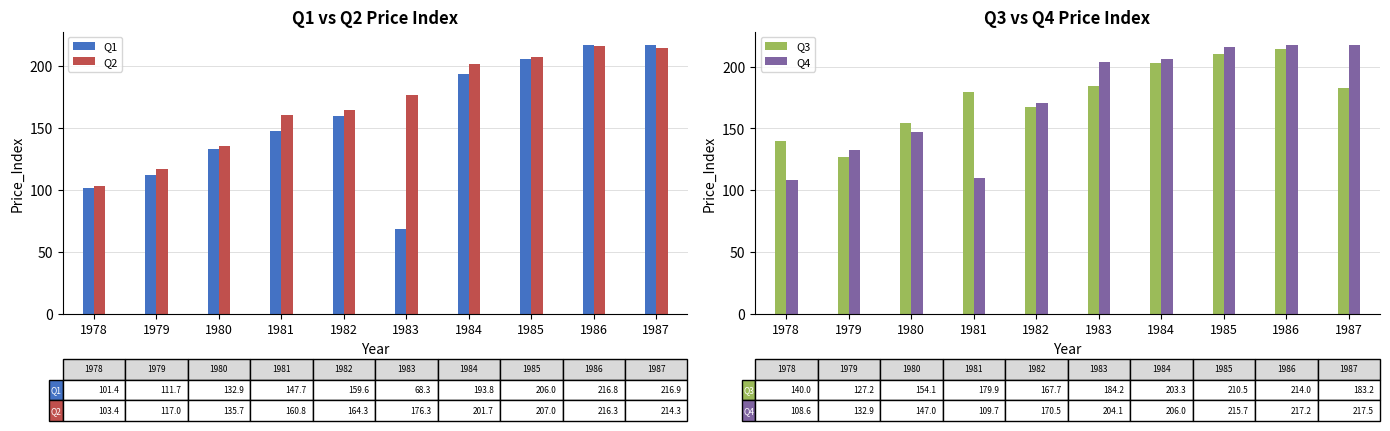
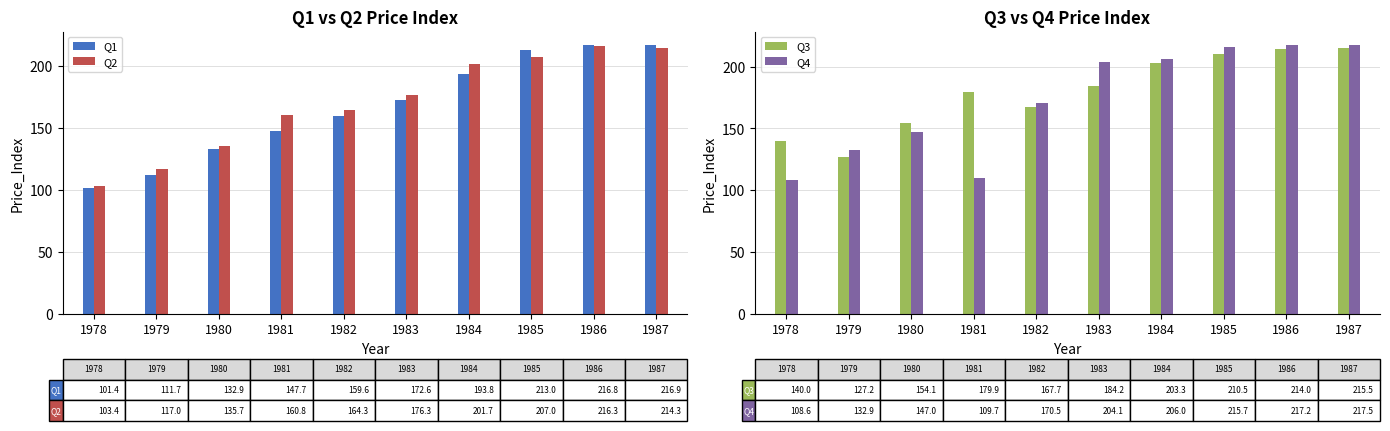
Q1 vs Q2 Price Index, Q1, 1983: 68.3 -> 172.6
Q1 vs Q2 Price Index, Q1, 1985: 206.0 -> 213.0
Q3 vs Q4 Price Index, Q3, 1987: 183.2 -> 215.5
